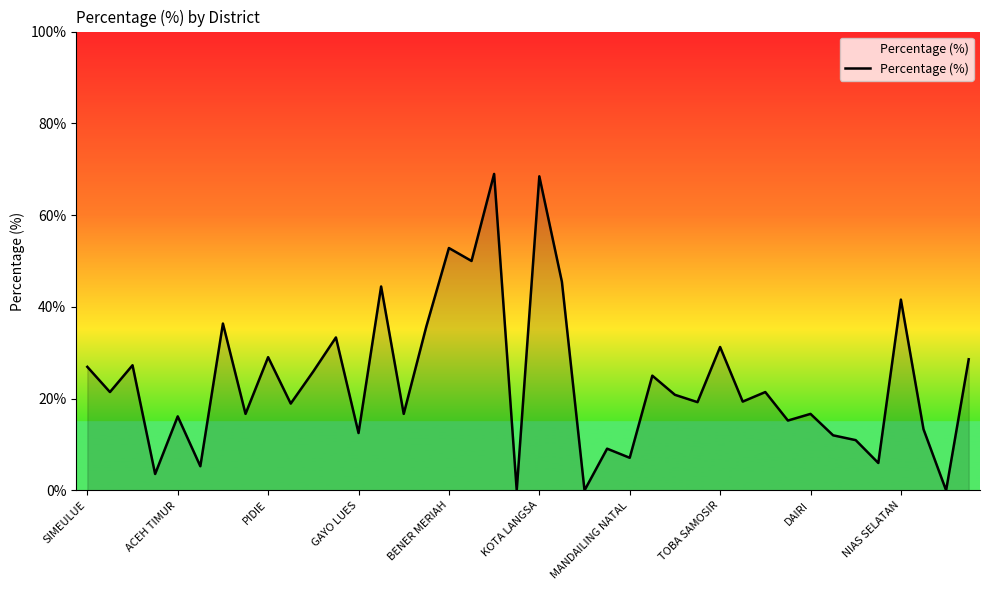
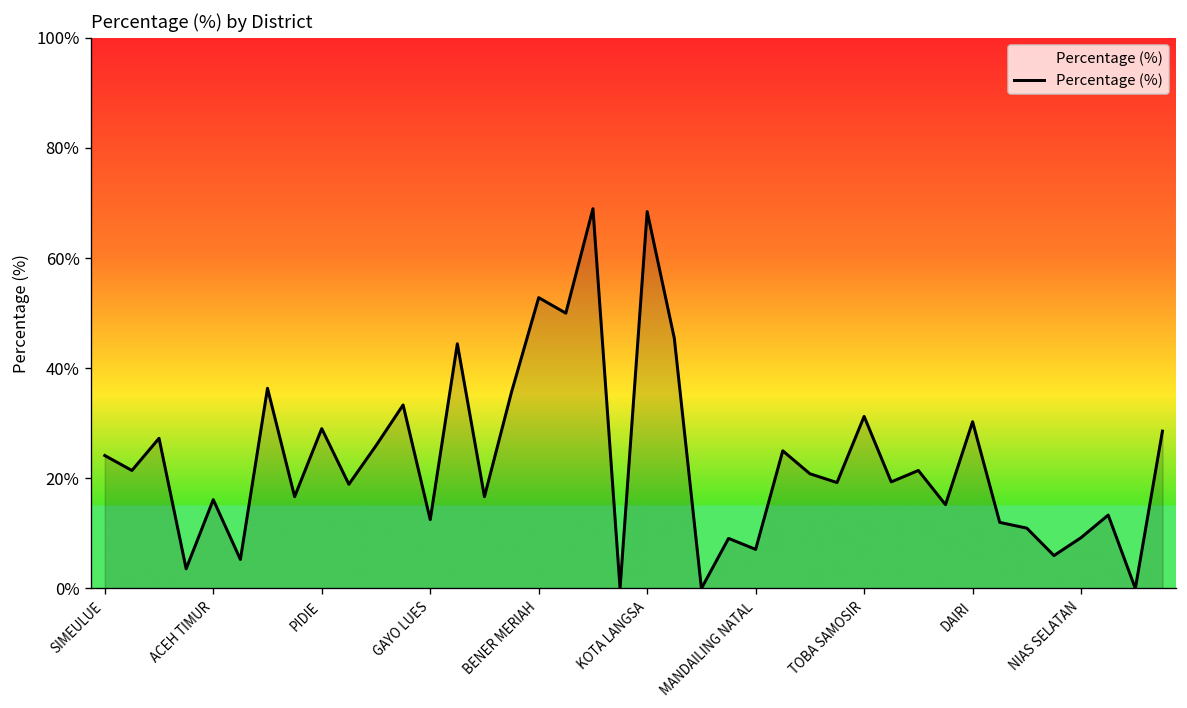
SIMEULUE: 27% -> 24%
DAIRI: 17% -> 30%
NIAS SELATAN: 42% -> 9%
